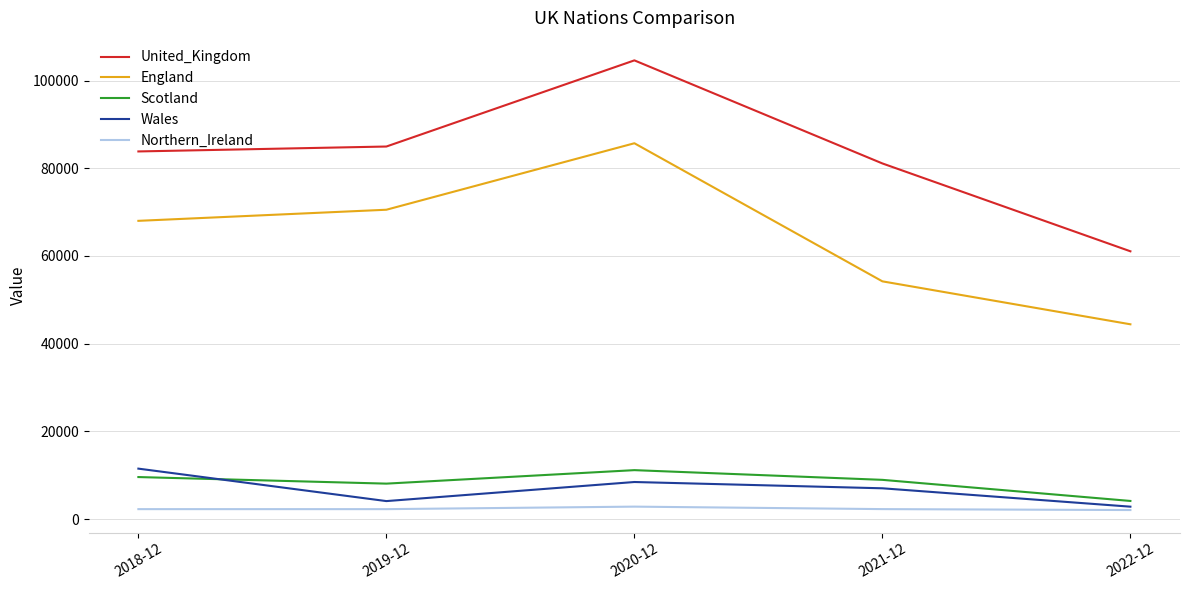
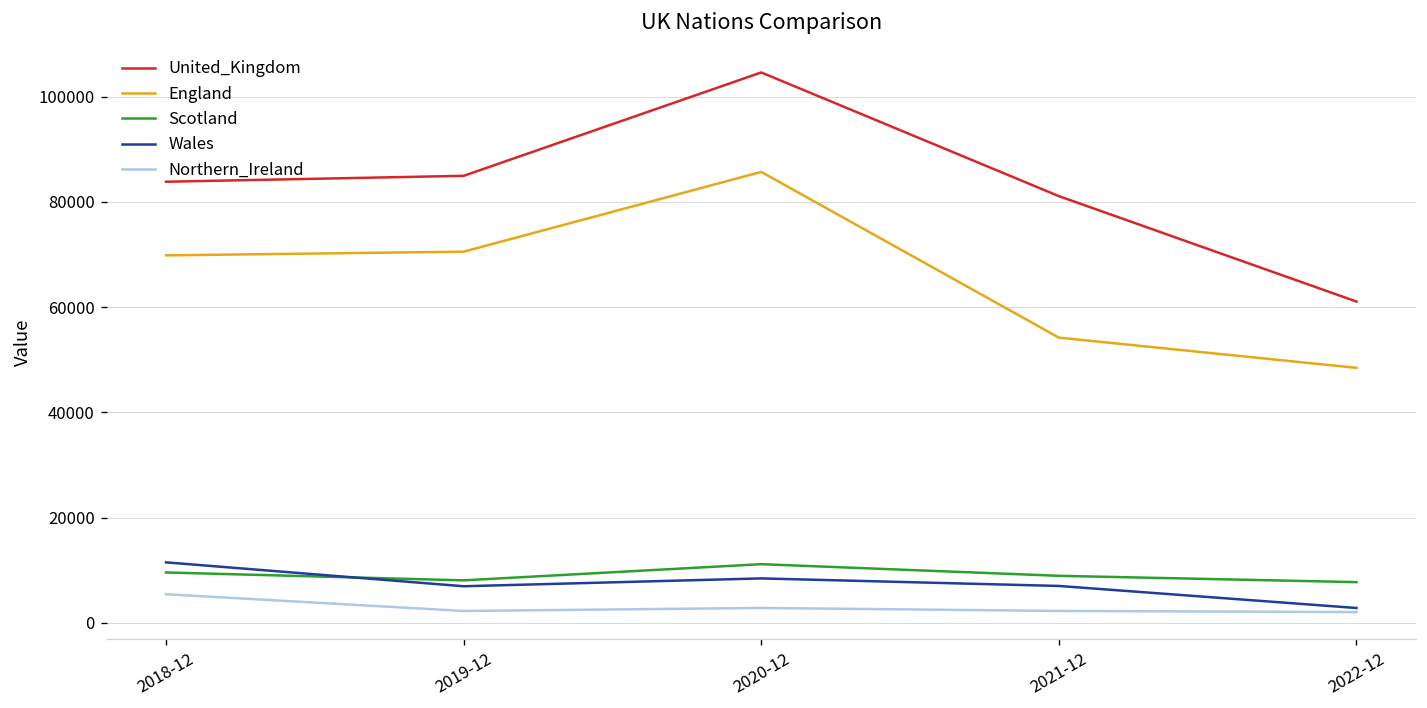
England, 2018-12: 68000 -> 70000
Northern_Ireland, 2018-12: 2000 -> 5000
Wales, 2019-12: 4000 -> 7000
England, 2022-12: 44000 -> 48000
Scotland, 2022-12: 4000 -> 8000
